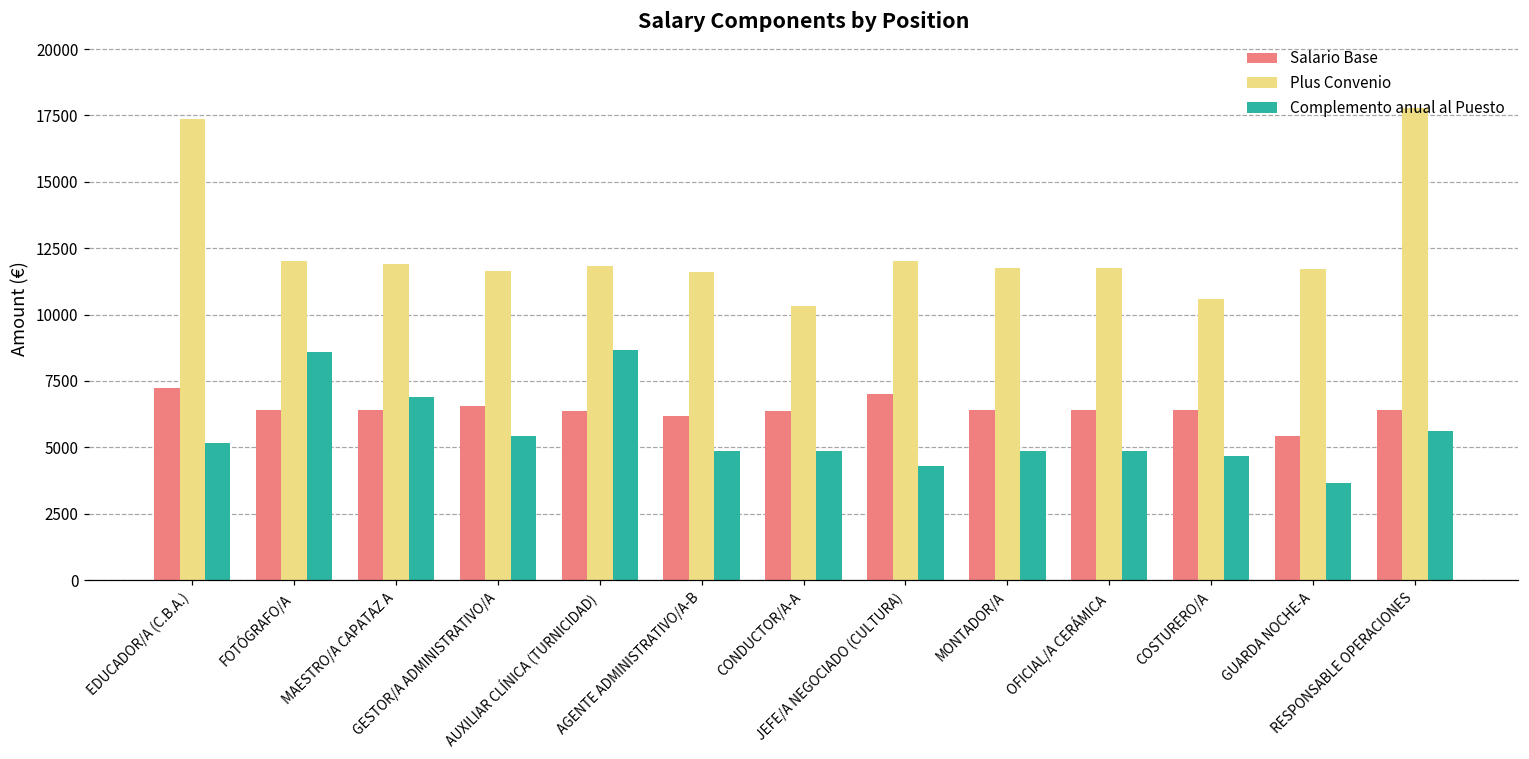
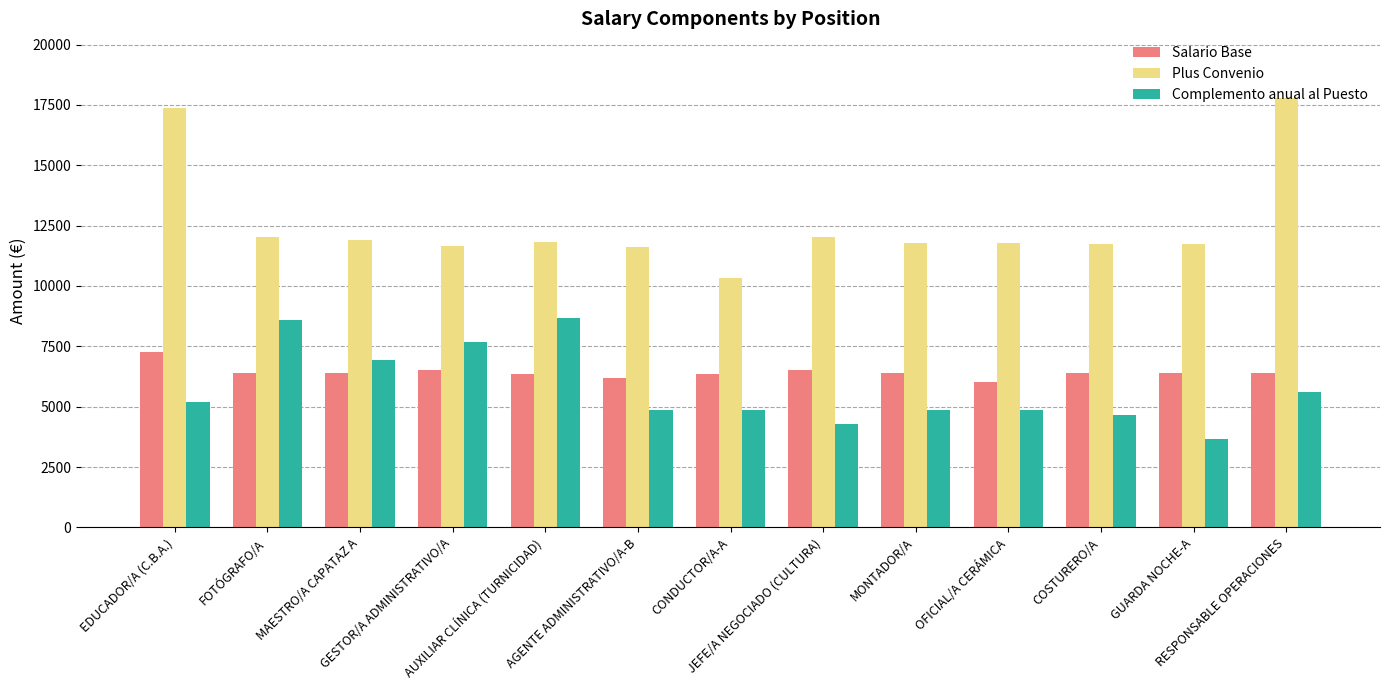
Complemento anual al Puesto, GESTOR/A ADMINISTRATIVO/A: 5400 -> 7700
Salario Base, JEFE/A NEGOCIADO (CULTURA): 7000 -> 6500
Salario Base, OFICIAL/A CERÁMICA: 6400 -> 6000
Plus Convenio, COSTURERO/A: 10600 -> 11700
Salario Base, GUARDA NOCHE-A: 5400 -> 6400
